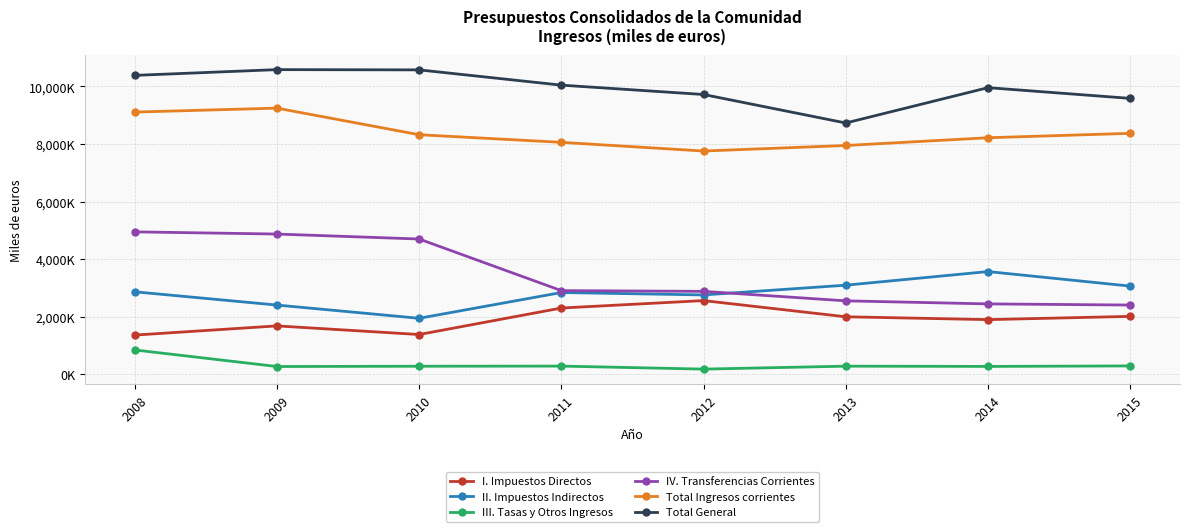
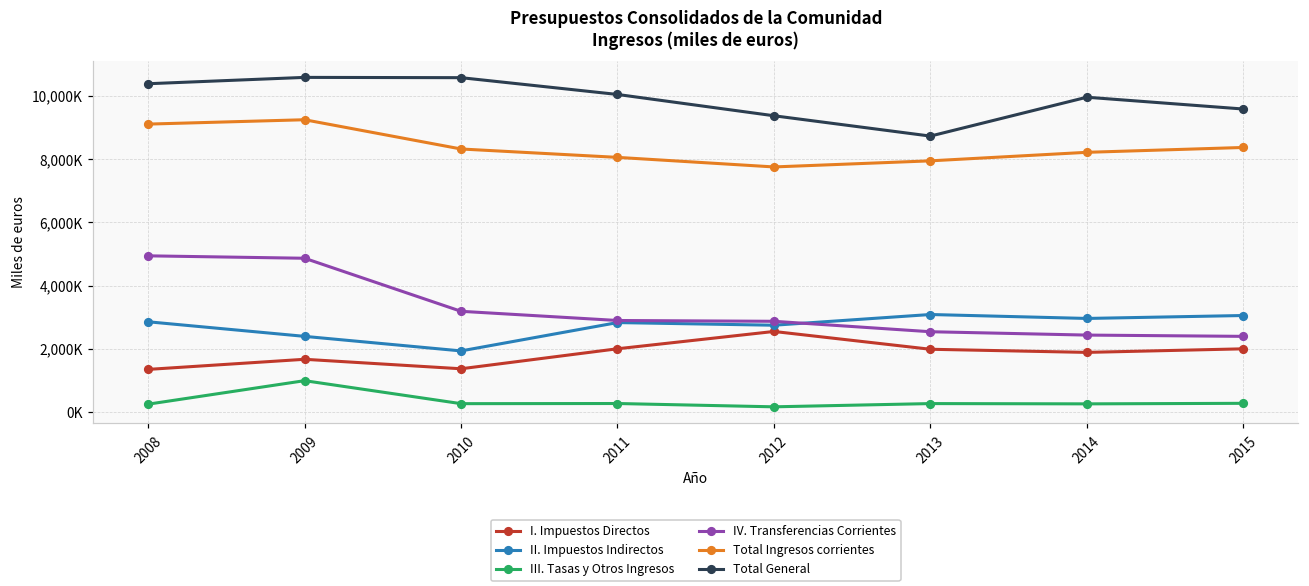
III. Tasas y Otros Ingresos, 2008: 800,000 -> 300,000
III. Tasas y Otros Ingresos, 2009: 300,000 -> 1,000,000
IV. Transferencias Corrientes, 2010: 4,700,000 -> 3,200,000
I. Impuestos Directos, 2011: 2,300,000 -> 2,000,000
Total General, 2012: 9,700,000 -> 9,400,000
II. Impuestos Indirectos, 2014: 3,600,000 -> 3,000,000
